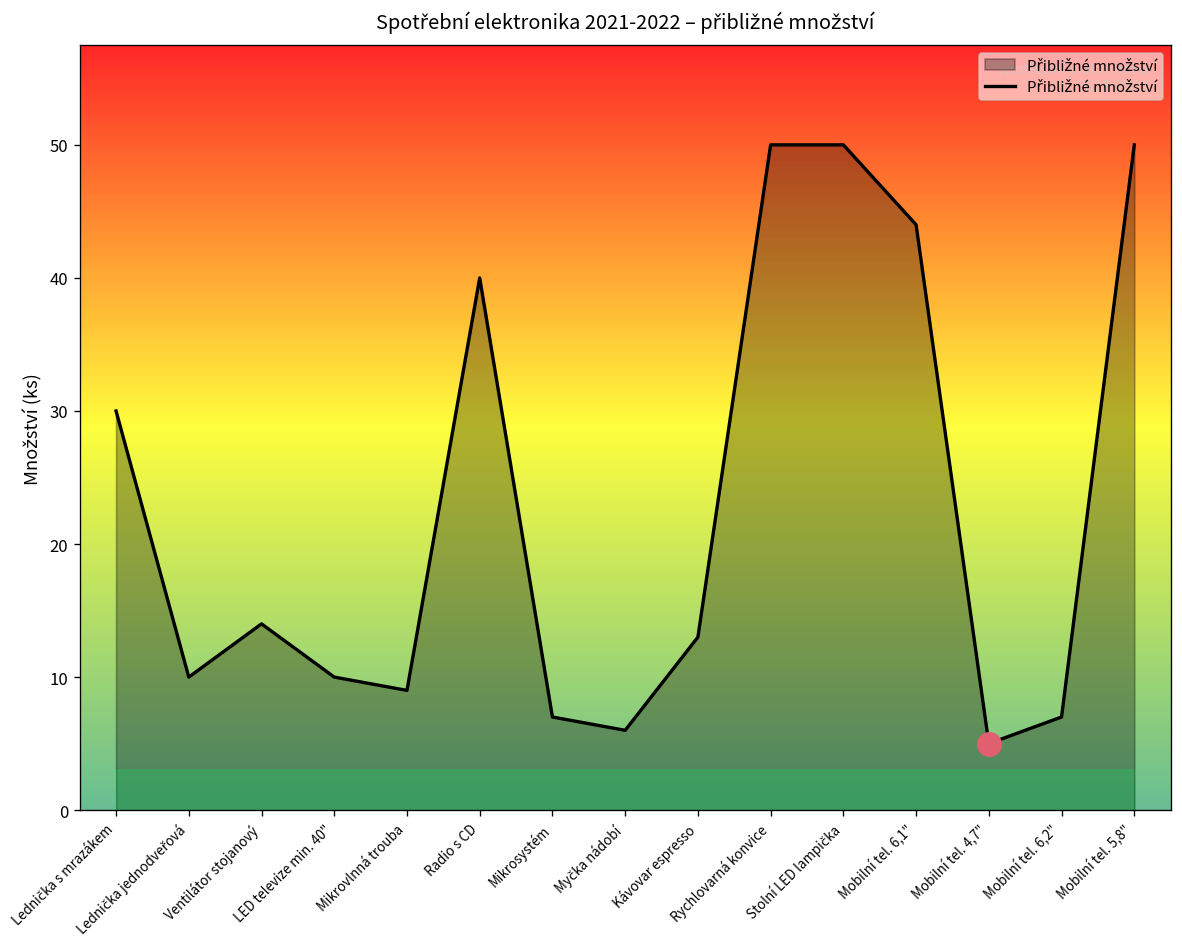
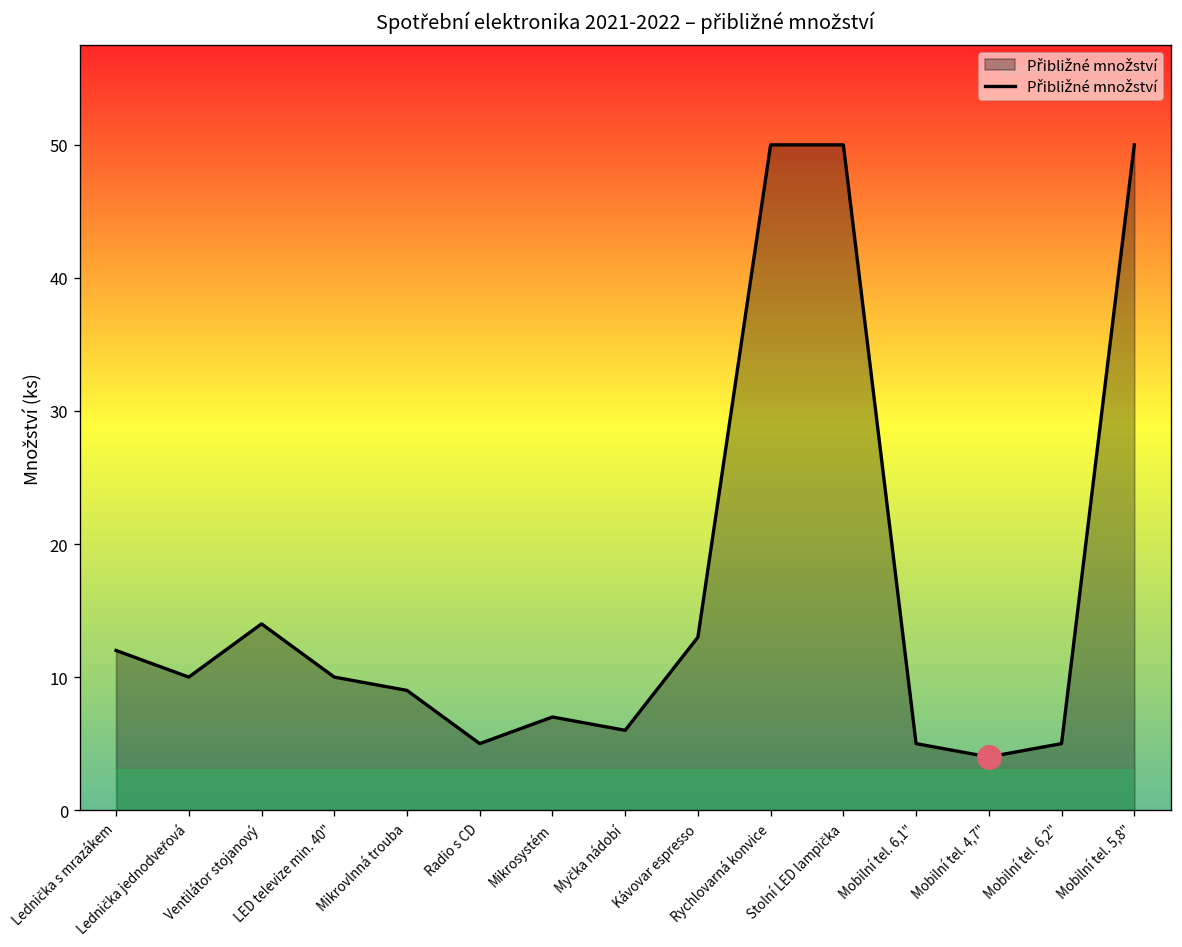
Přibližné množství, Lednička s mrazákem: 30 -> 12
Přibližné množství, Radio s CD: 40 -> 5
Přibližné množství, Mobilní tel. 6,1": 44 -> 5
Přibližné množství, Mobilní tel. 4,7": 5 -> 4
Přibližné množství, Mobilní tel. 6,2": 7 -> 5
